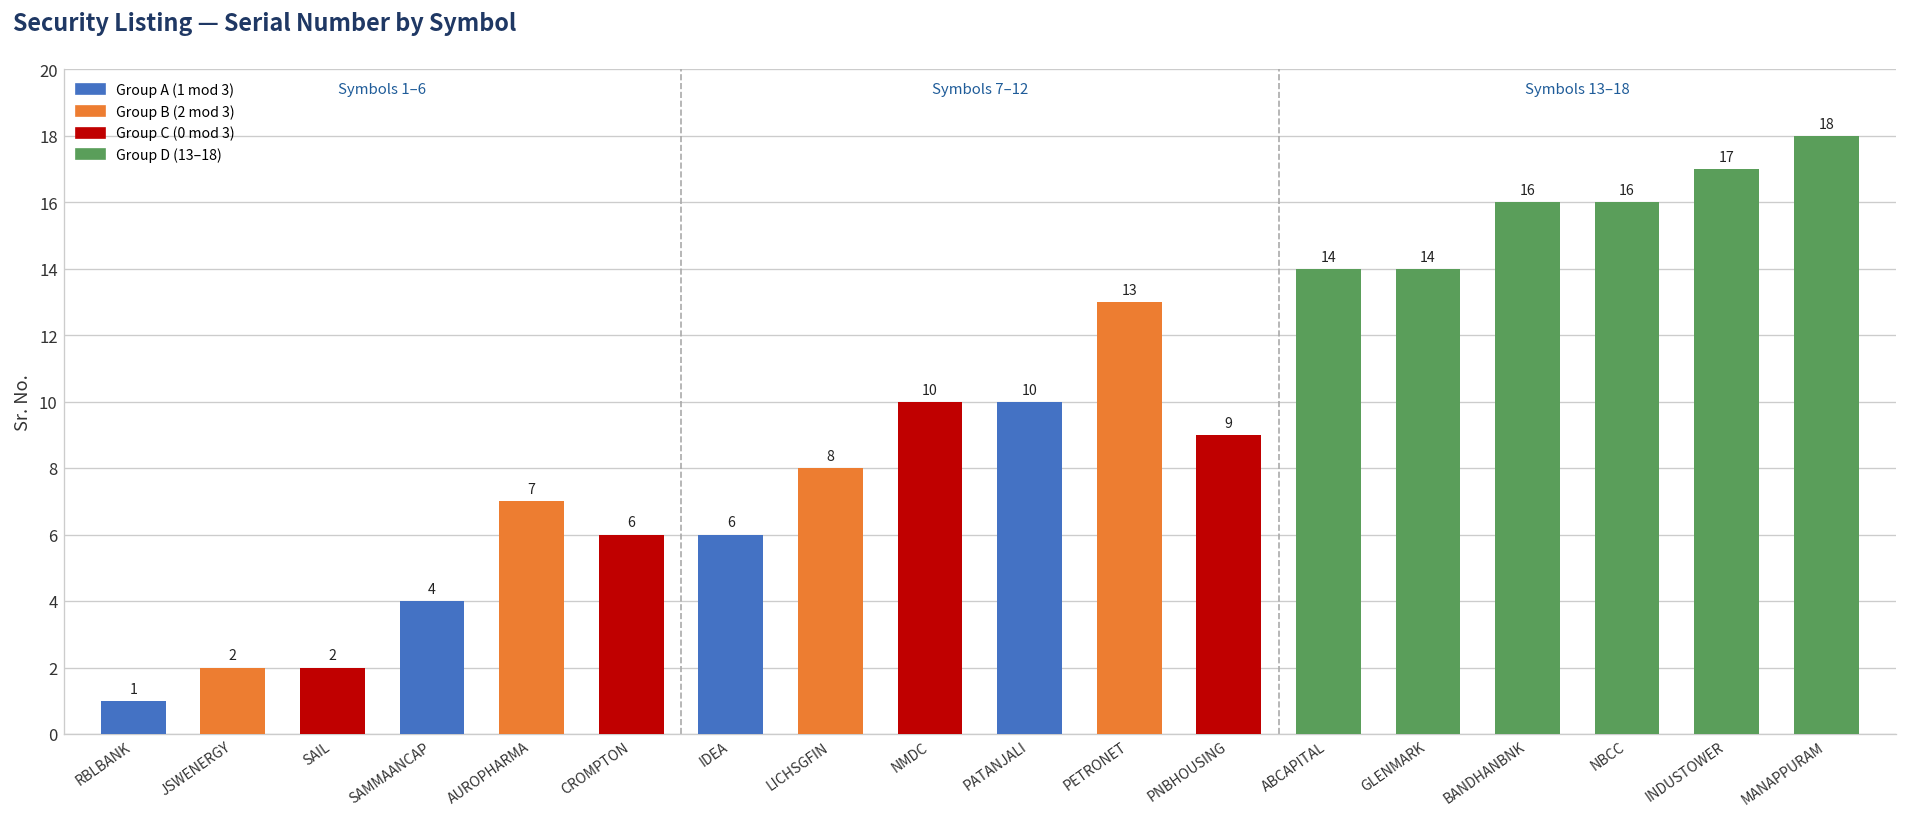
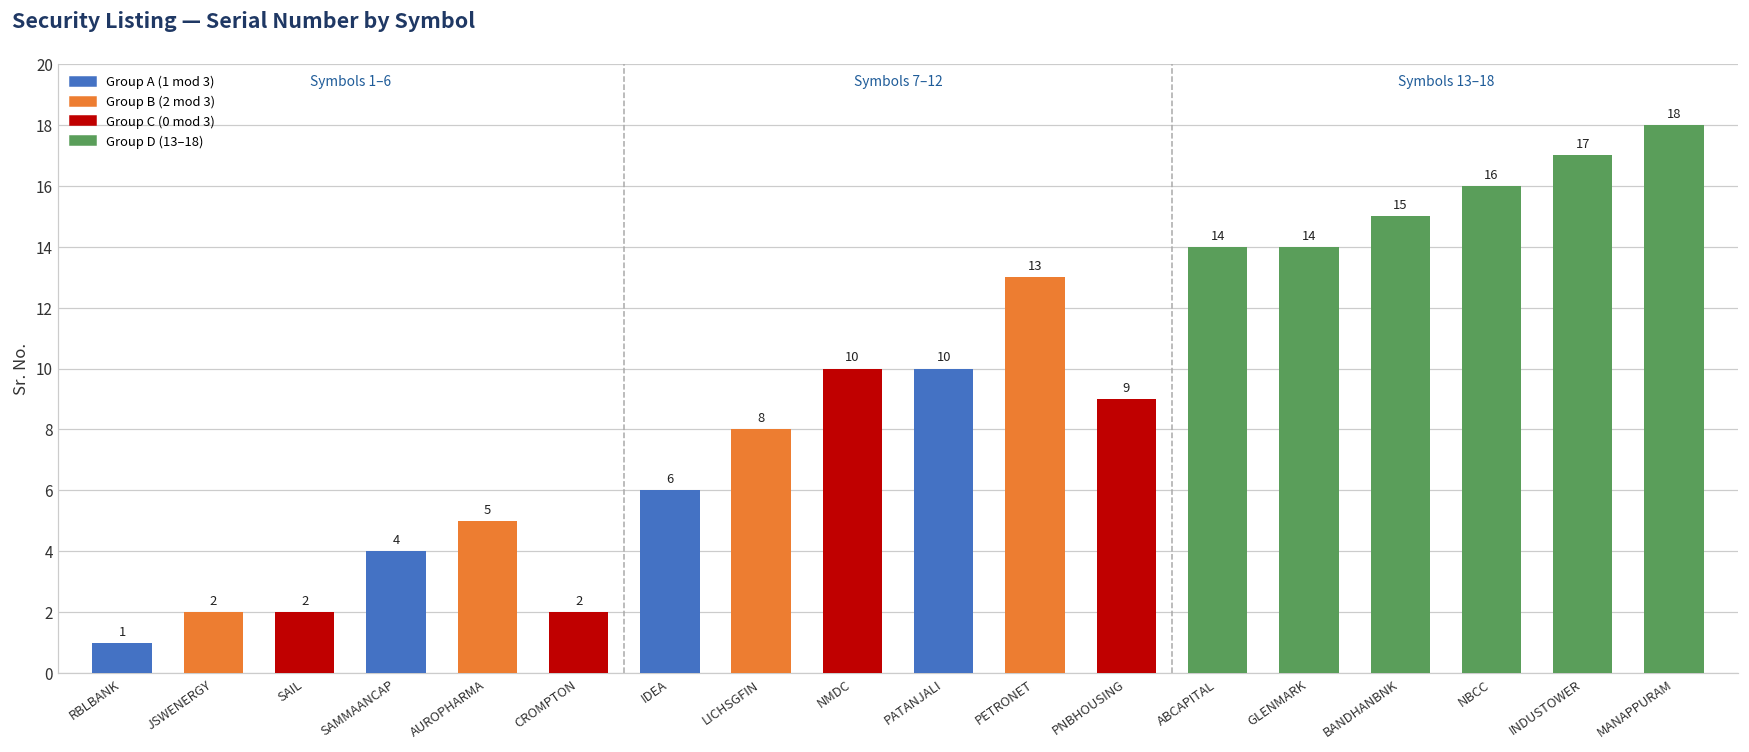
AUROPHARMA: 7 -> 5
CROMPTON: 6 -> 2
BANDHANBNK: 16 -> 15
